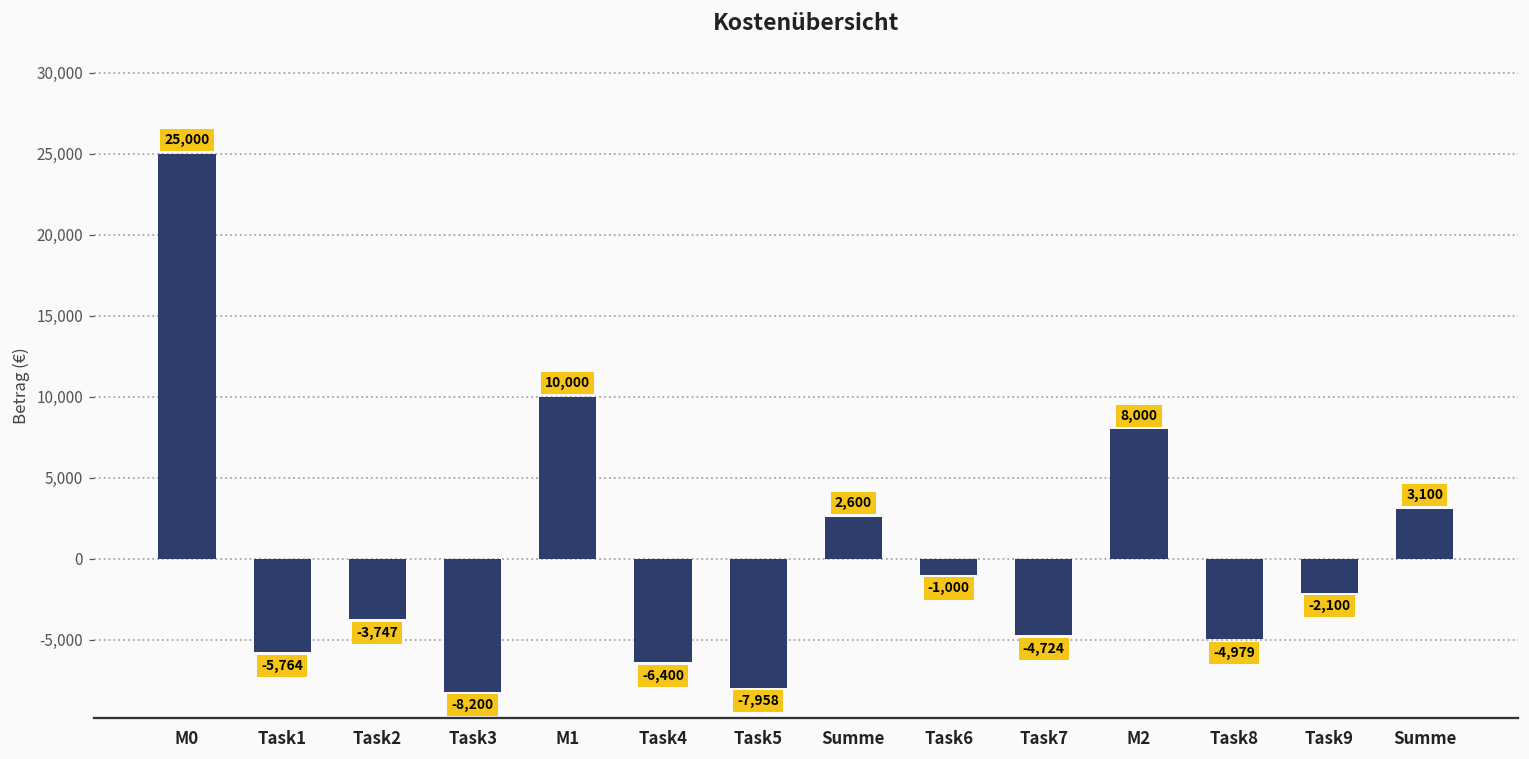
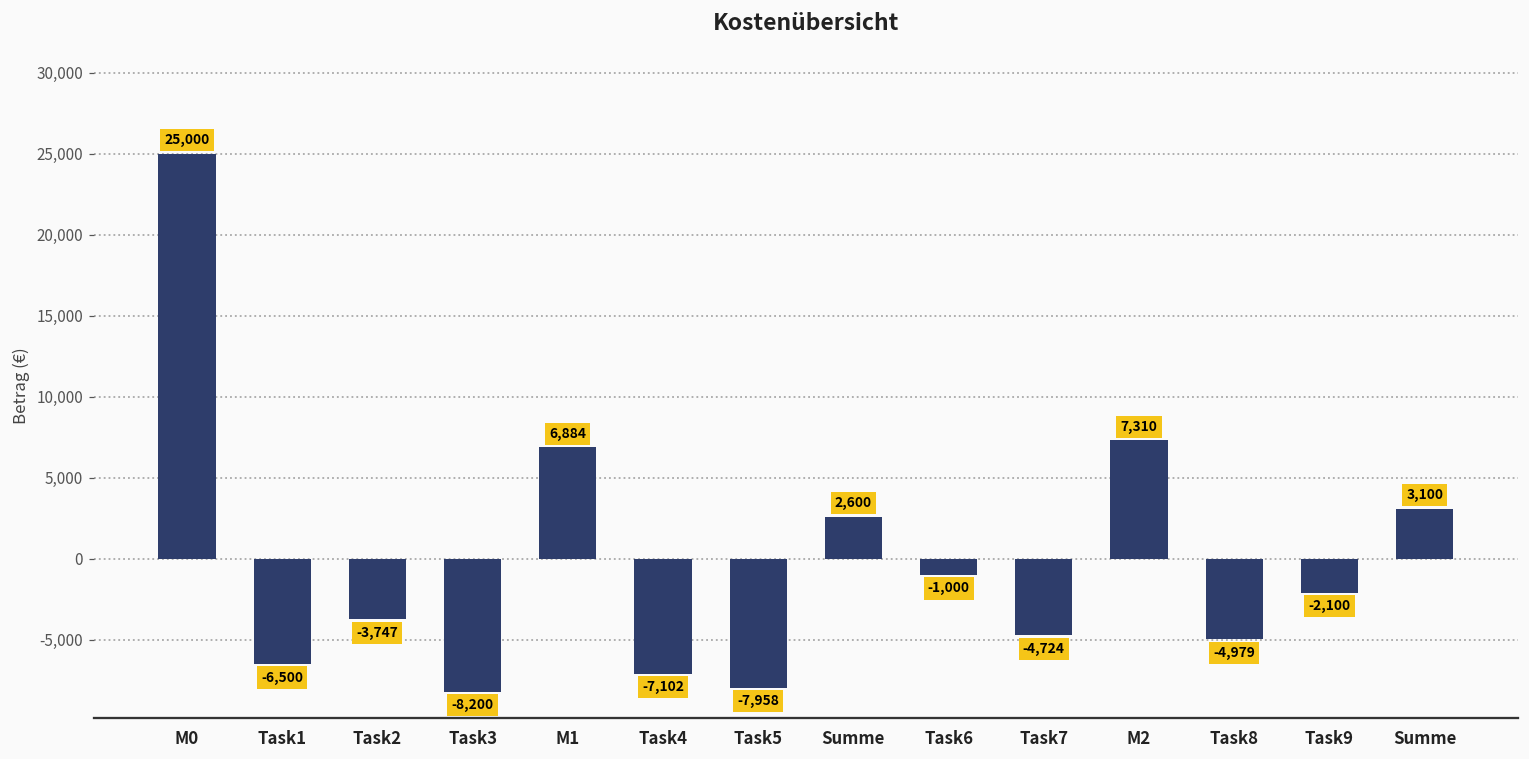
Task1: -5,764 -> -6,500
M1: 10,000 -> 6,884
Task4: -6,400 -> -7,102
M2: 8,000 -> 7,310
